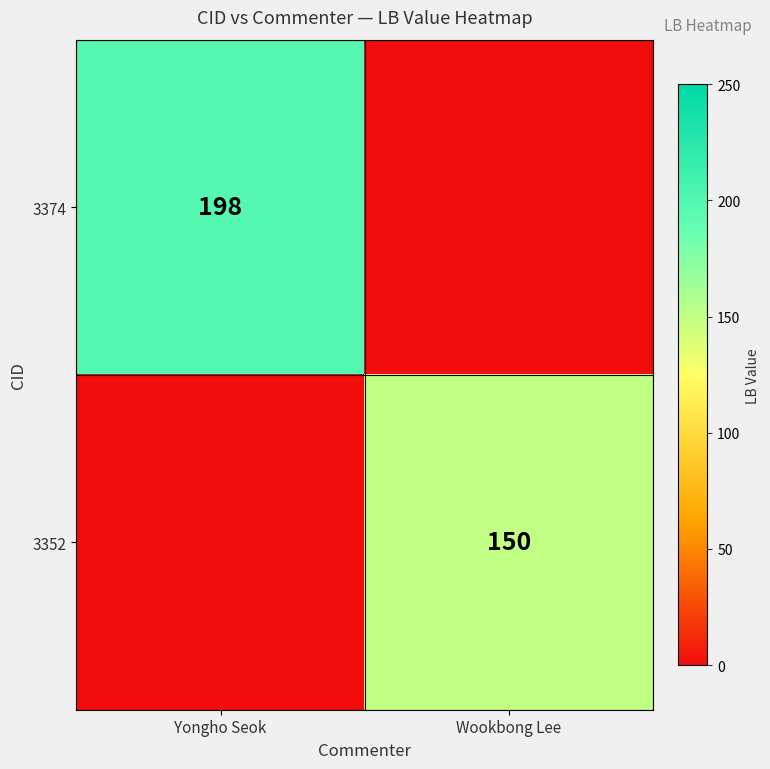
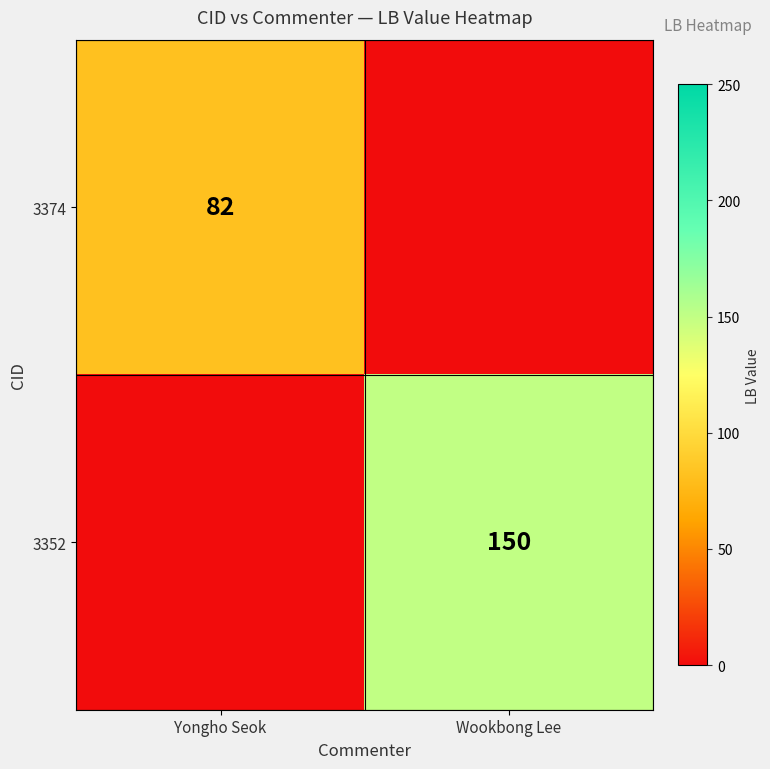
3374, Yongho Seok: 198 -> 82
